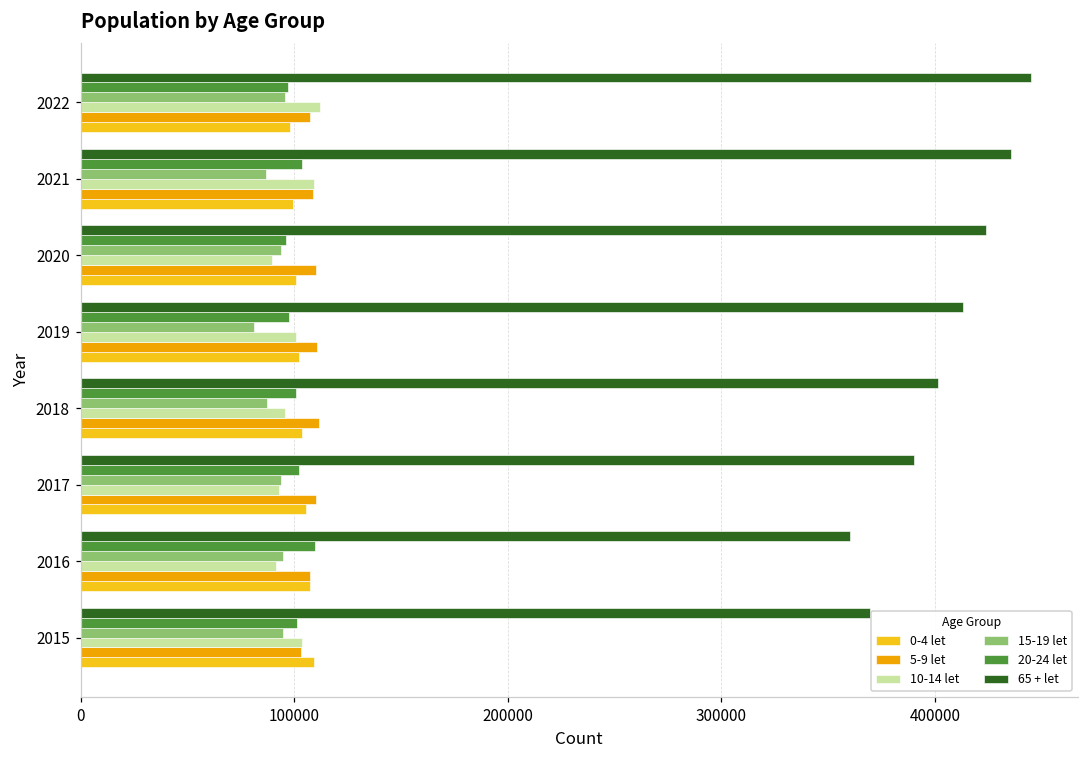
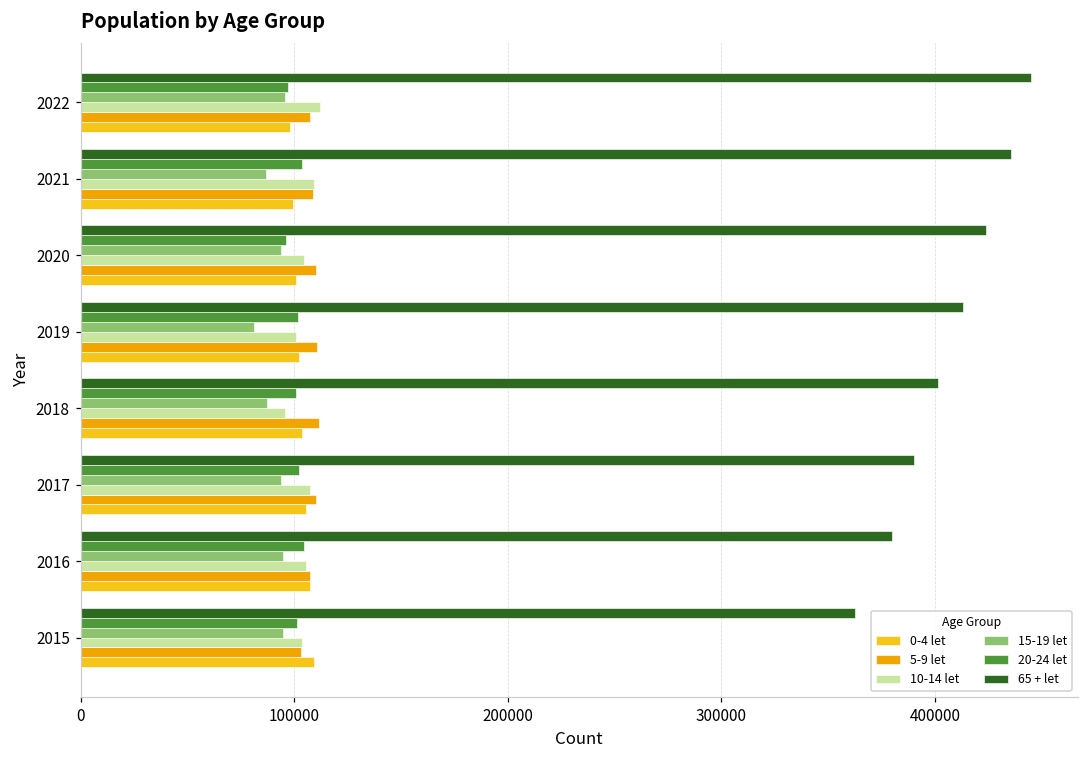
10-14 let, 2020: 89000 -> 105000
20-24 let, 2019: 97000 -> 102000
10-14 let, 2017: 93000 -> 108000
65 + let, 2016: 360000 -> 380000
20-24 let, 2016: 110000 -> 105000
10-14 let, 2016: 92000 -> 106000
65 + let, 2015: 369000 -> 363000
